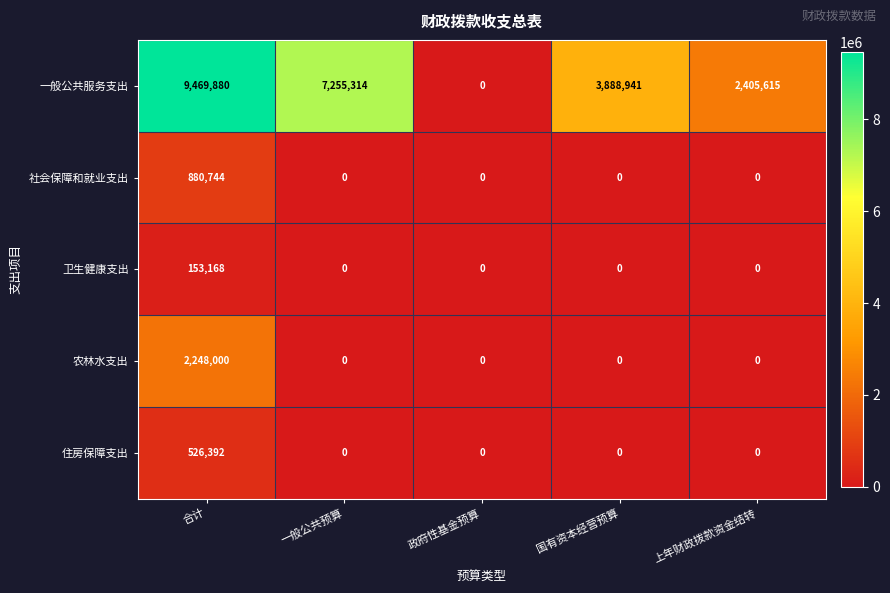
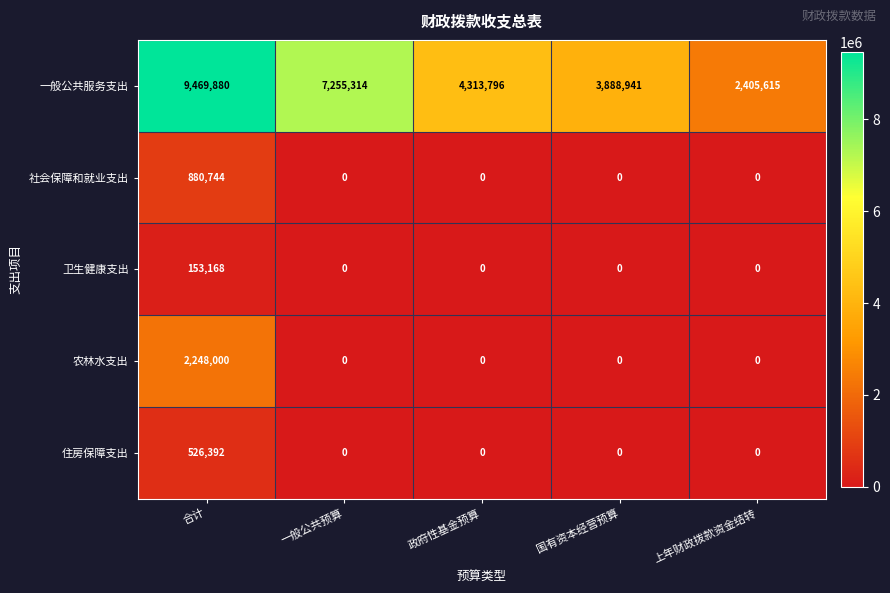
一般公共服务支出, 政府性基金预算: 0 -> 4,313,796
